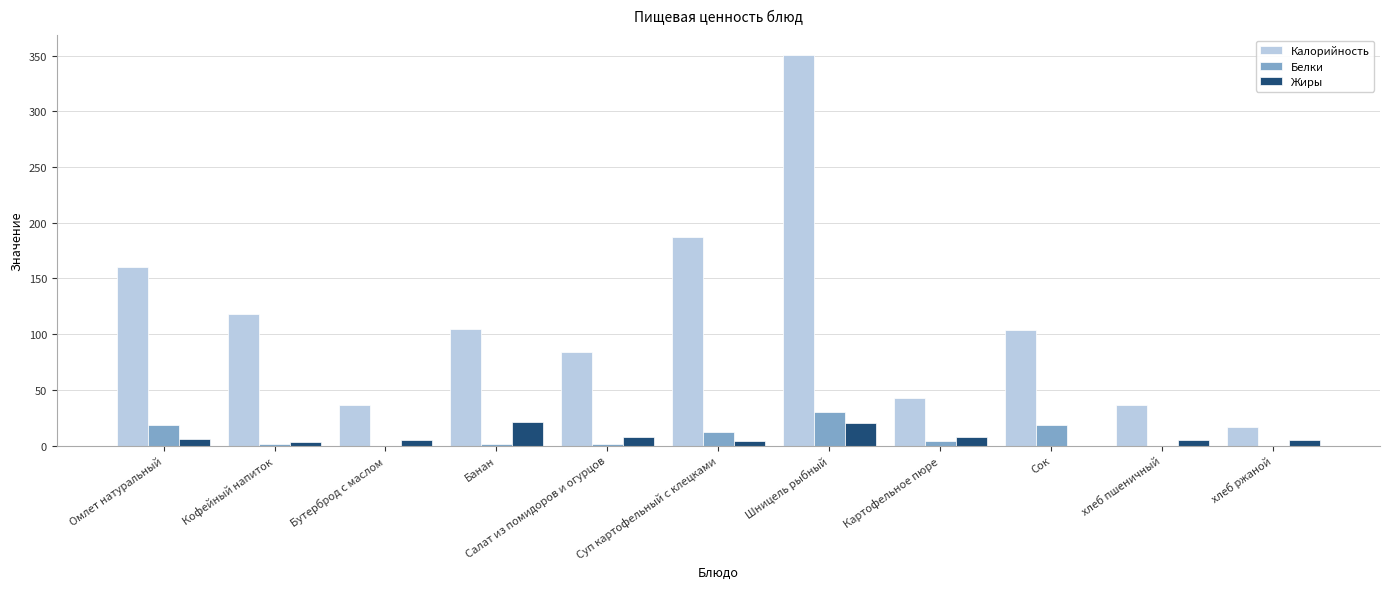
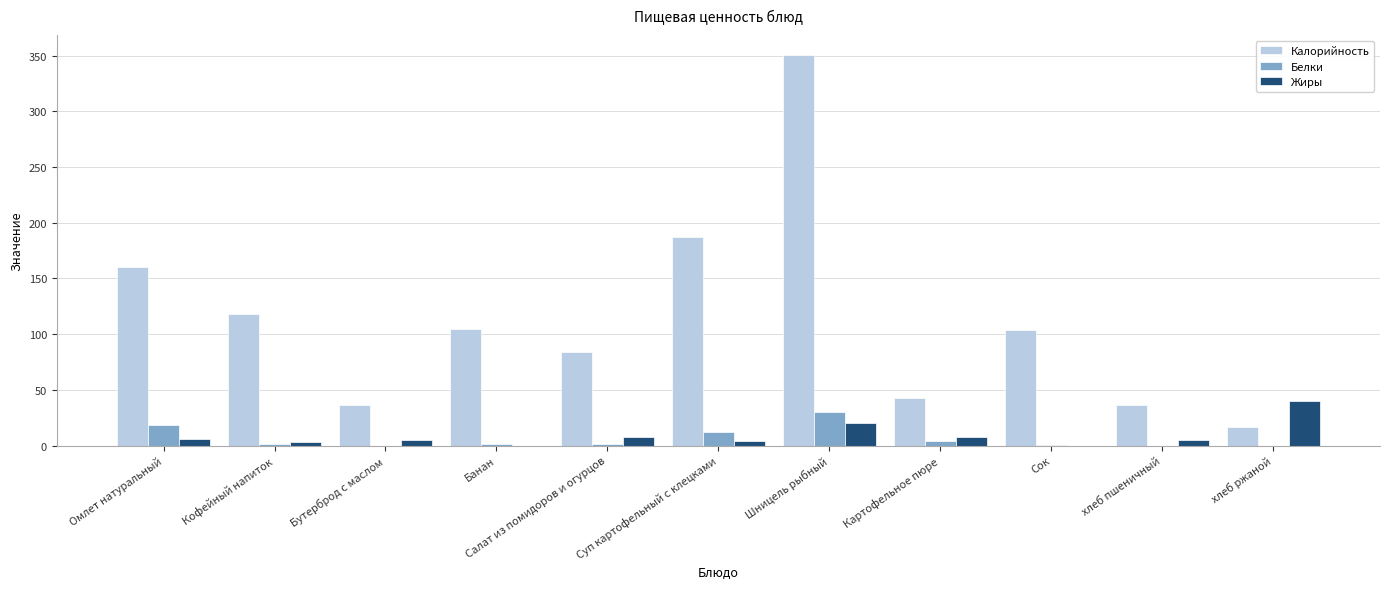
Жиры, Банан: 21 -> 0
Белки, Сок: 18 -> 0
Жиры, хлеб ржаной: 5 -> 40
